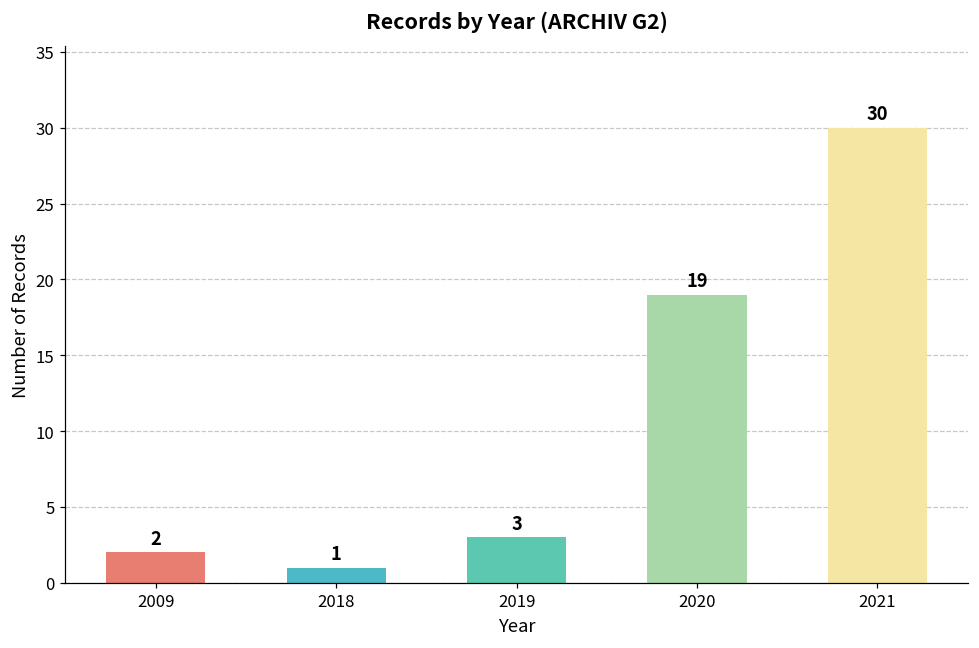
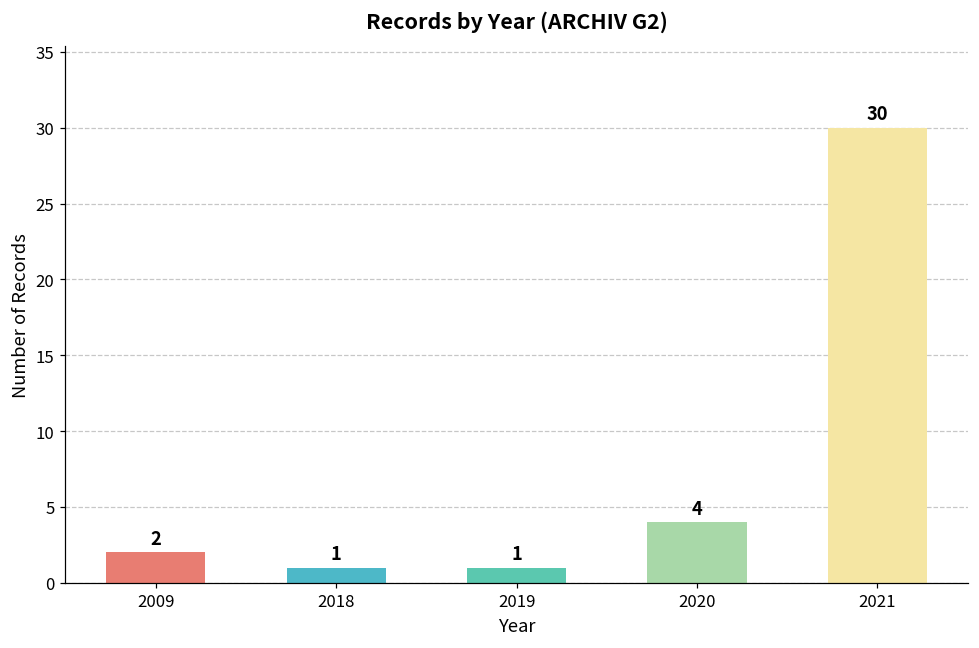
2019: 3 -> 1
2020: 19 -> 4
